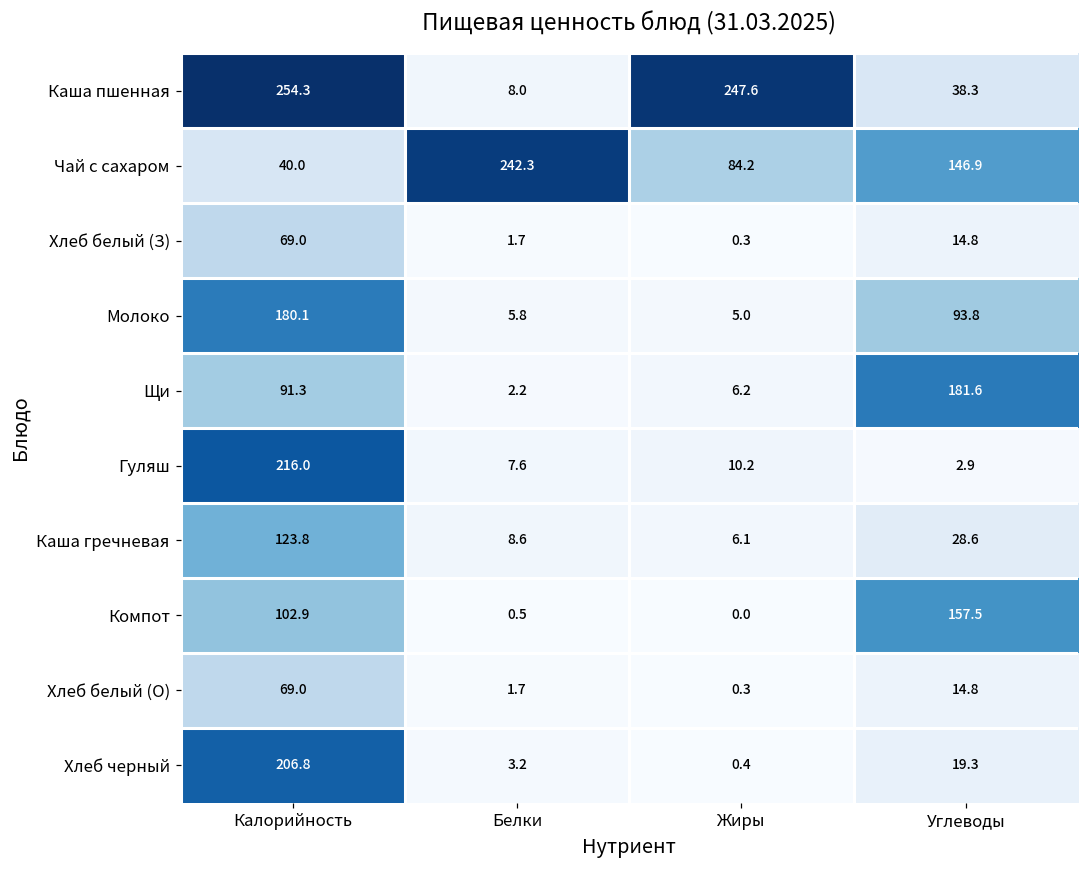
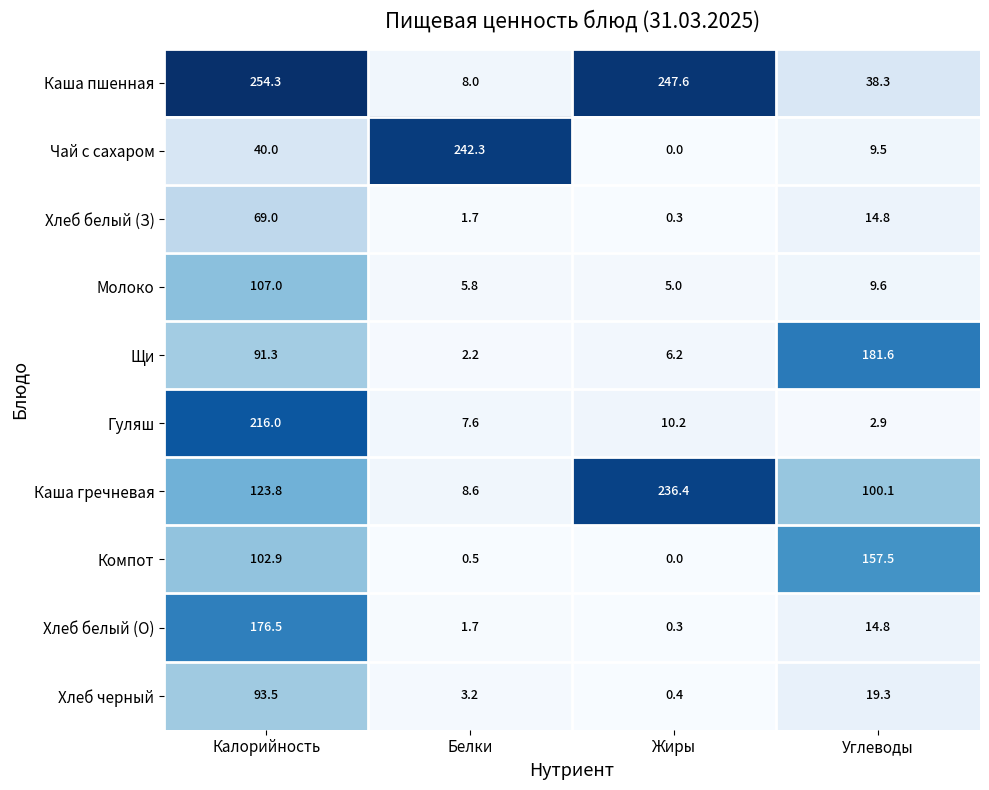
Чай с сахаром, Жиры: 84.2 -> 0.0
Чай с сахаром, Углеводы: 146.9 -> 9.5
Молоко, Калорийность: 180.1 -> 107.0
Молоко, Углеводы: 93.8 -> 9.6
Каша гречневая, Жиры: 6.1 -> 236.4
Каша гречневая, Углеводы: 28.6 -> 100.1
Хлеб белый (О), Калорийность: 69.0 -> 176.5
Хлеб черный, Калорийность: 206.8 -> 93.5
